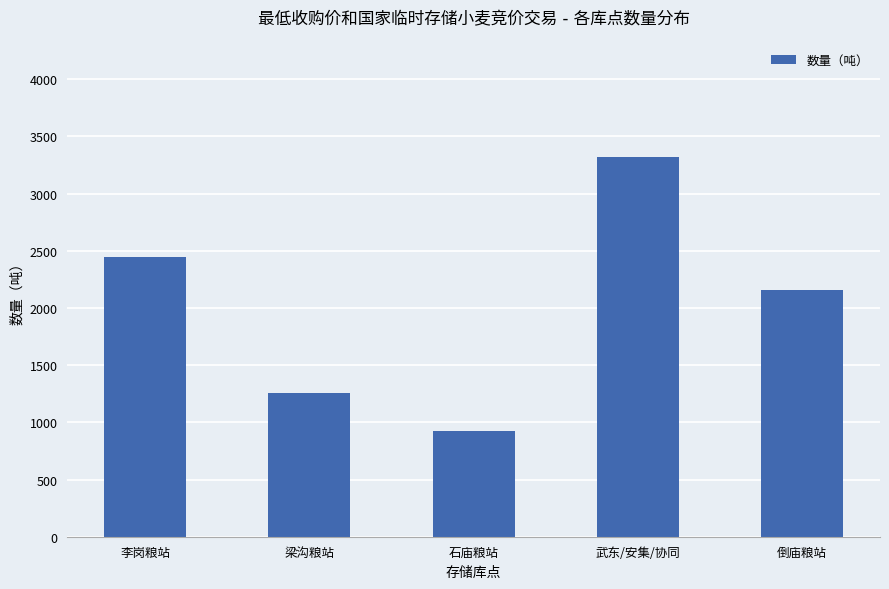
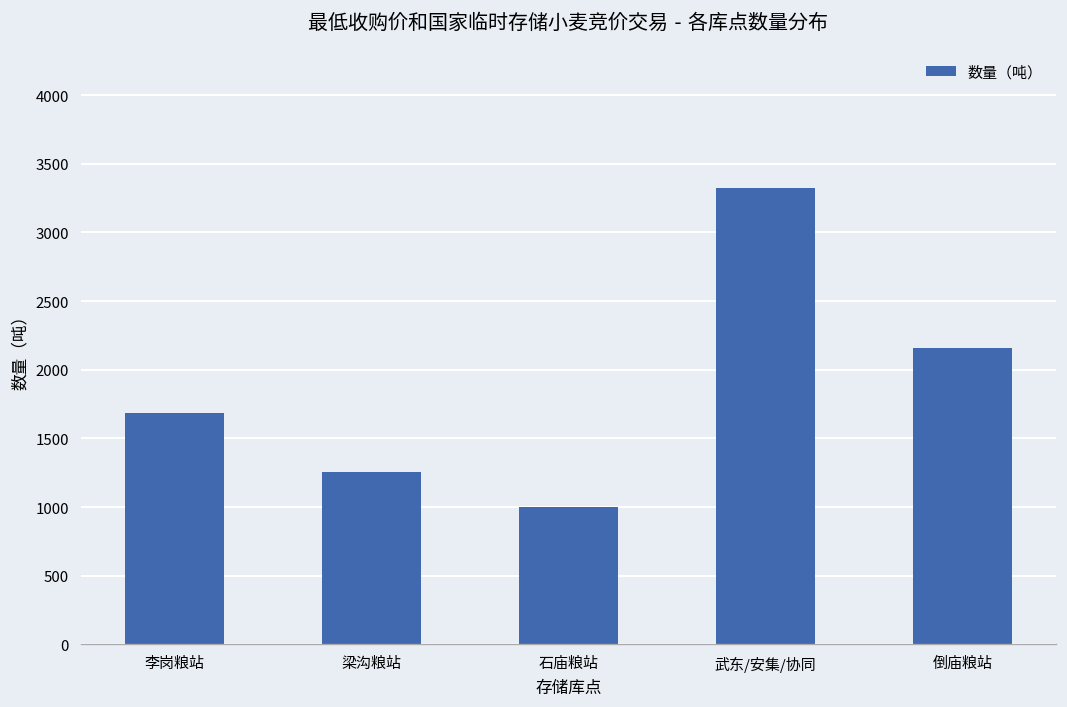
李岗粮站: 2450 -> 1680
石庙粮站: 930 -> 1000
